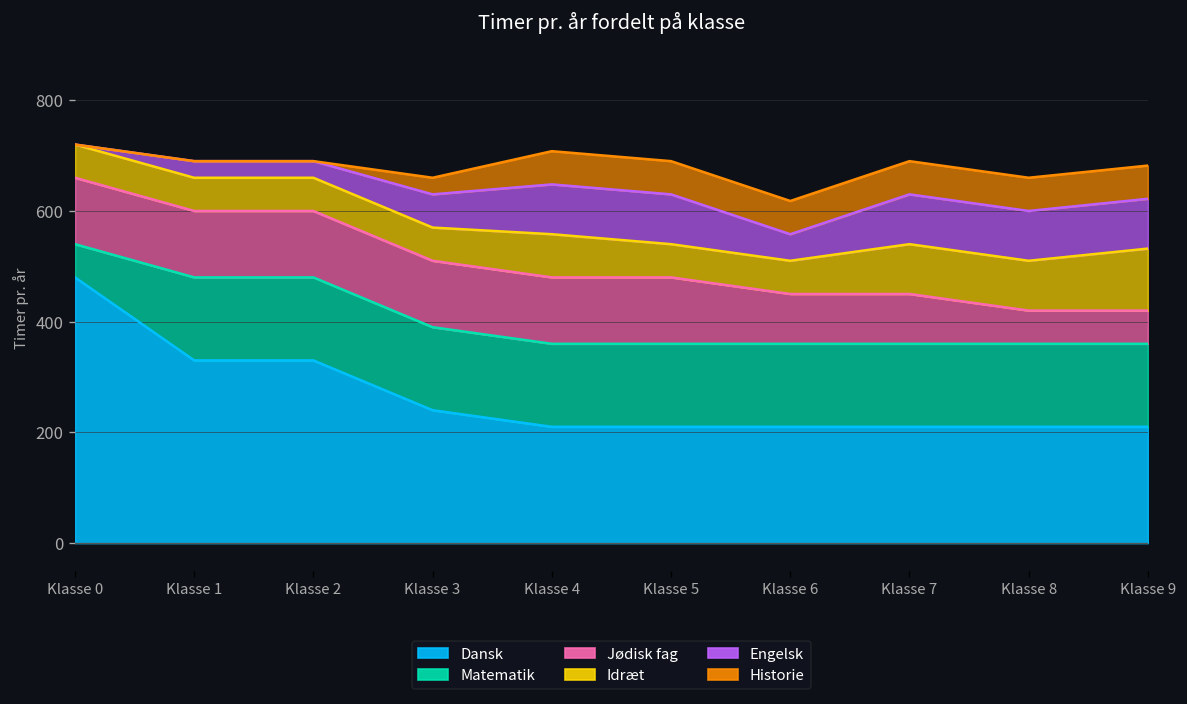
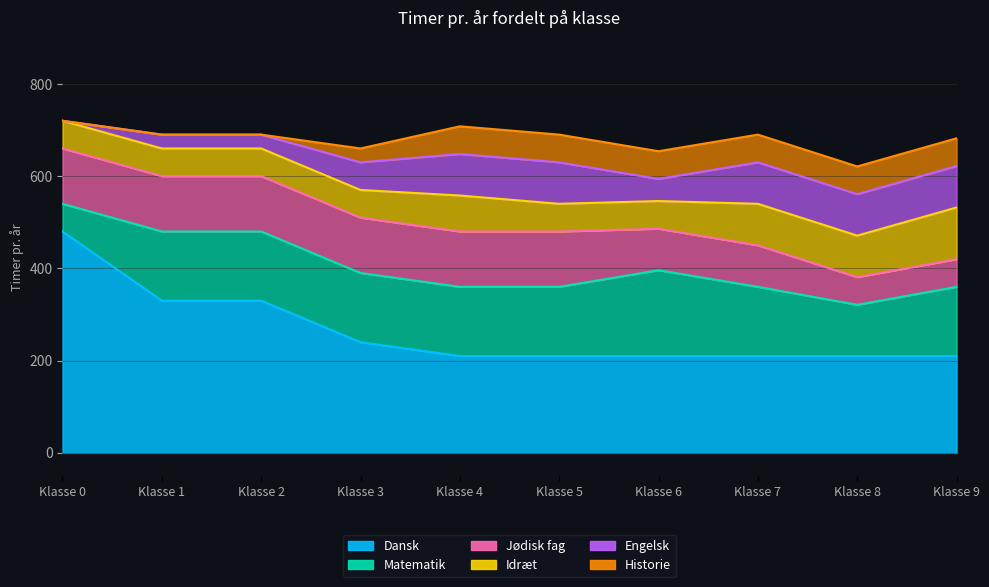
Matematik, Klasse 6: 150 -> 190
Matematik, Klasse 8: 150 -> 110
